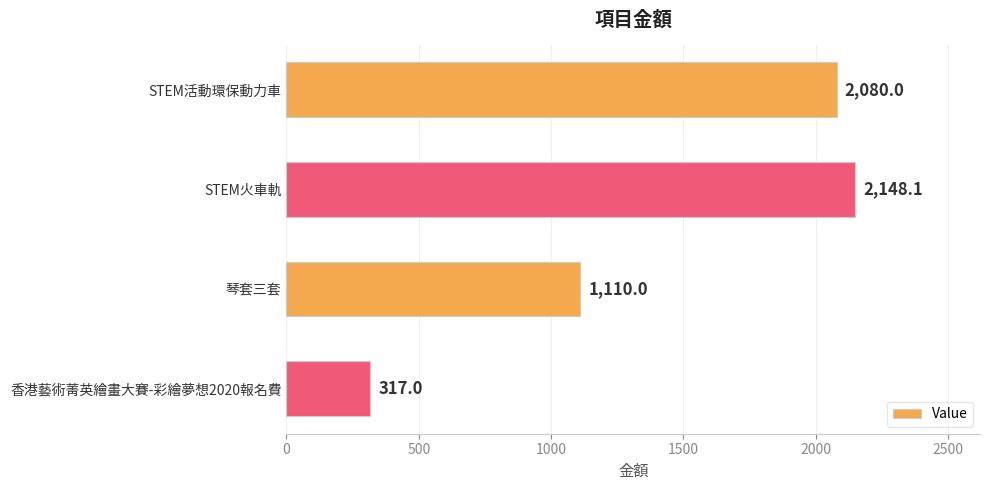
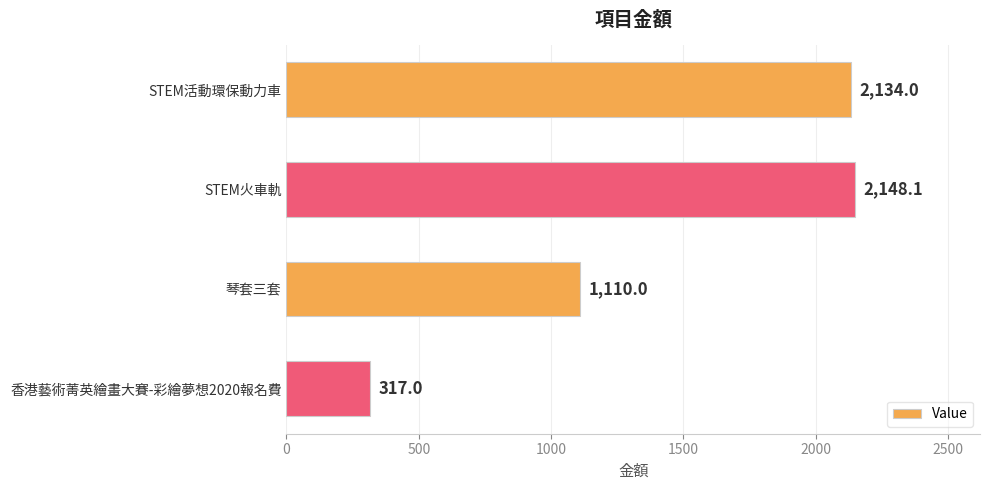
STEM活動環保動力車: 2,080.0 -> 2,134.0
